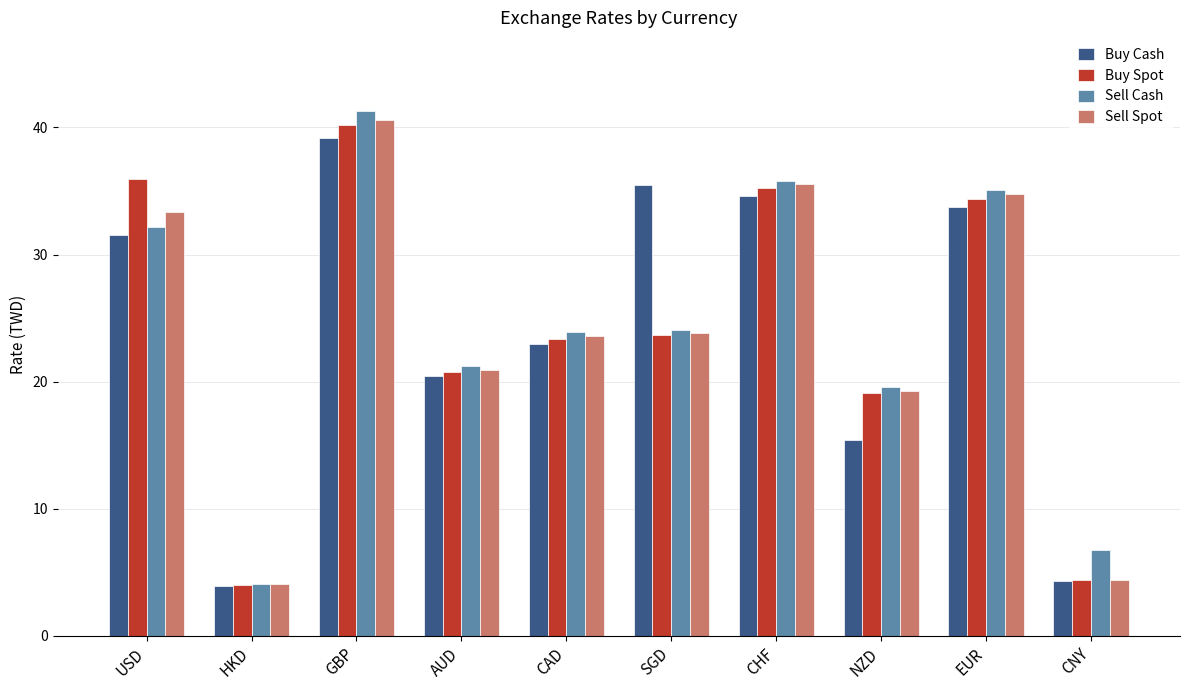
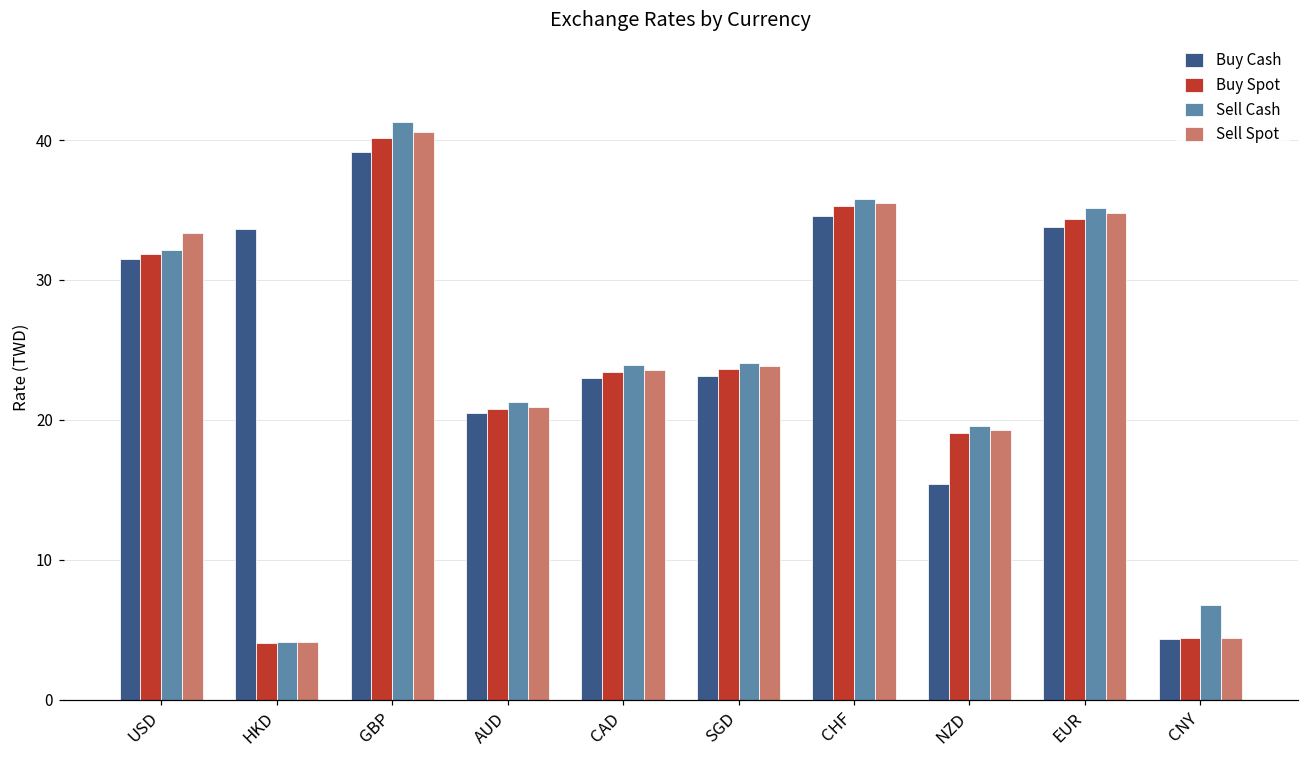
Buy Spot, USD: 35.9 -> 31.9
Buy Cash, HKD: 3.9 -> 33.6
Buy Cash, SGD: 35.5 -> 23.2
